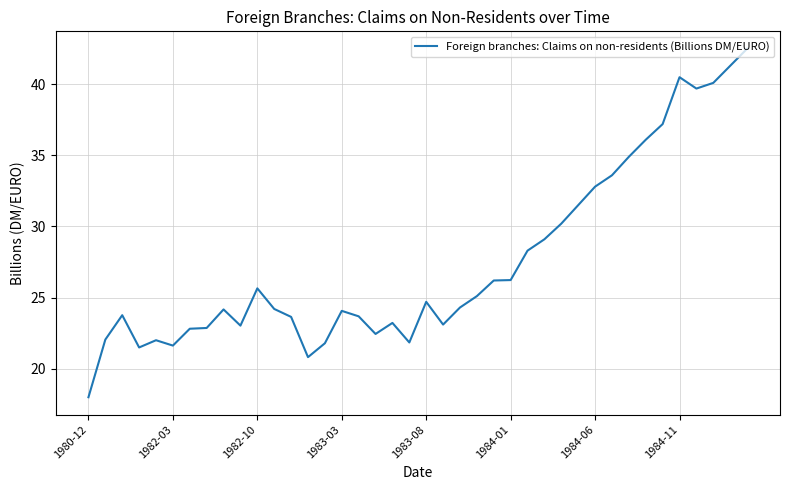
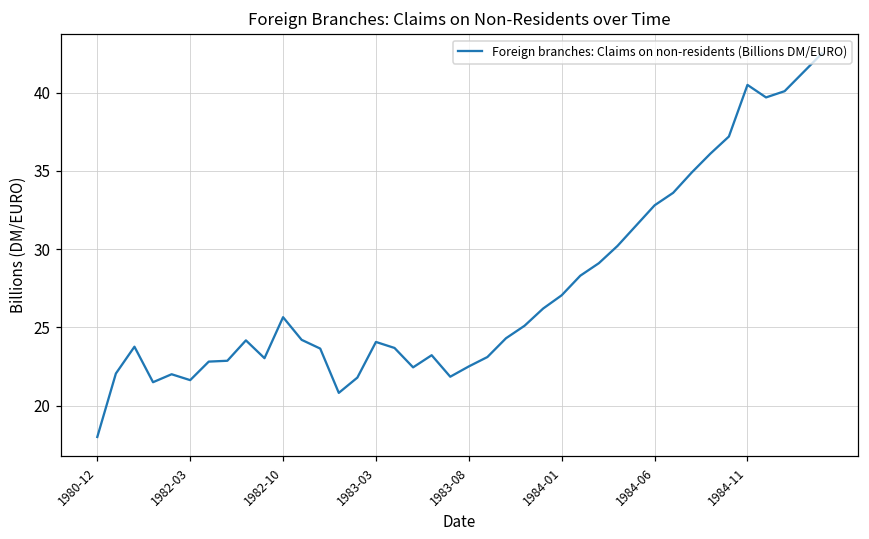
1983-08: 24.7 -> 22.5
1984-01: 26.2 -> 27.1
